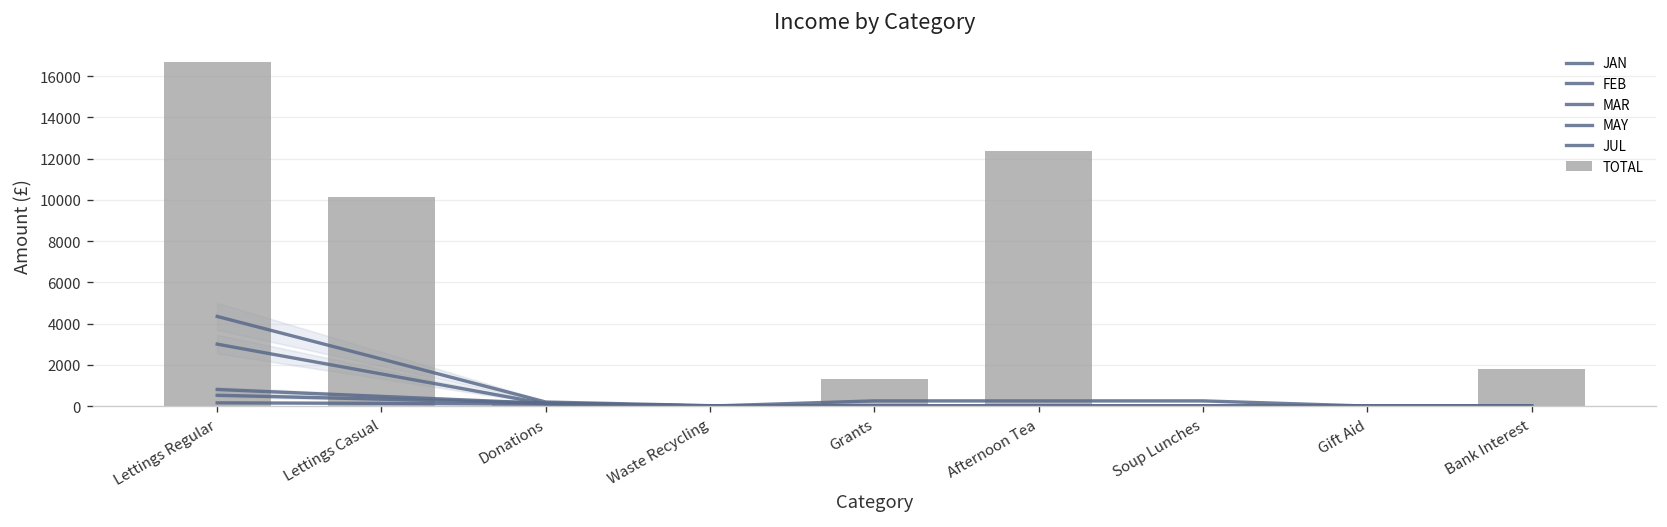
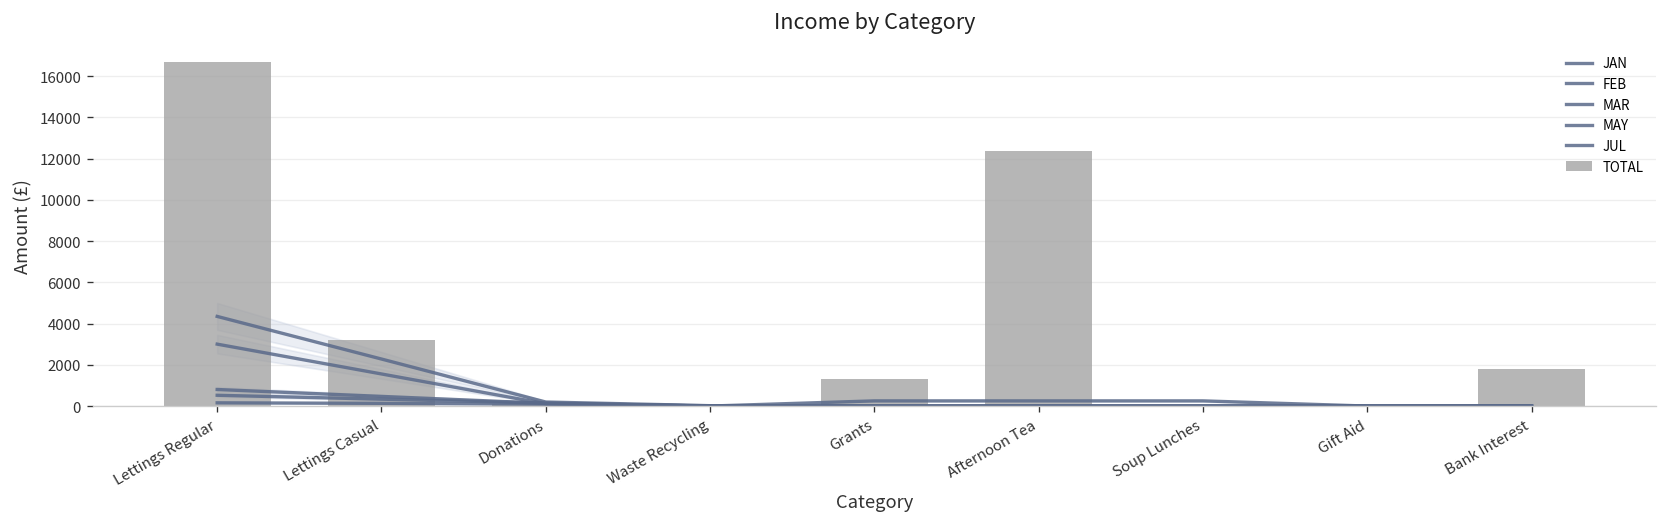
TOTAL, Lettings Casual: 10100 -> 3200
